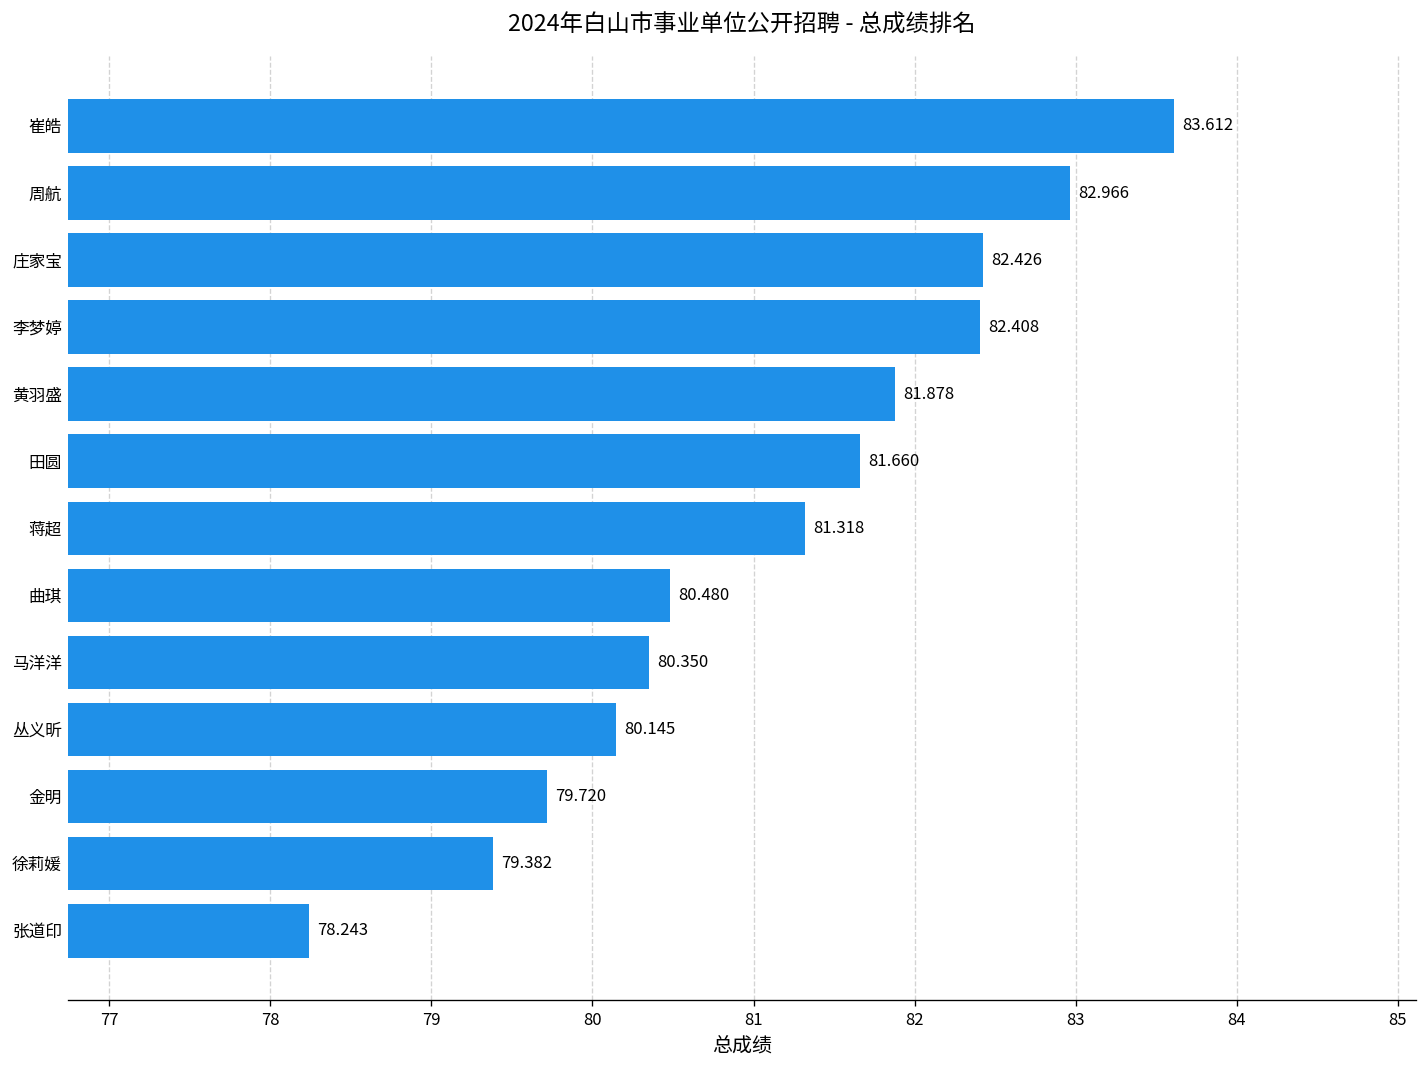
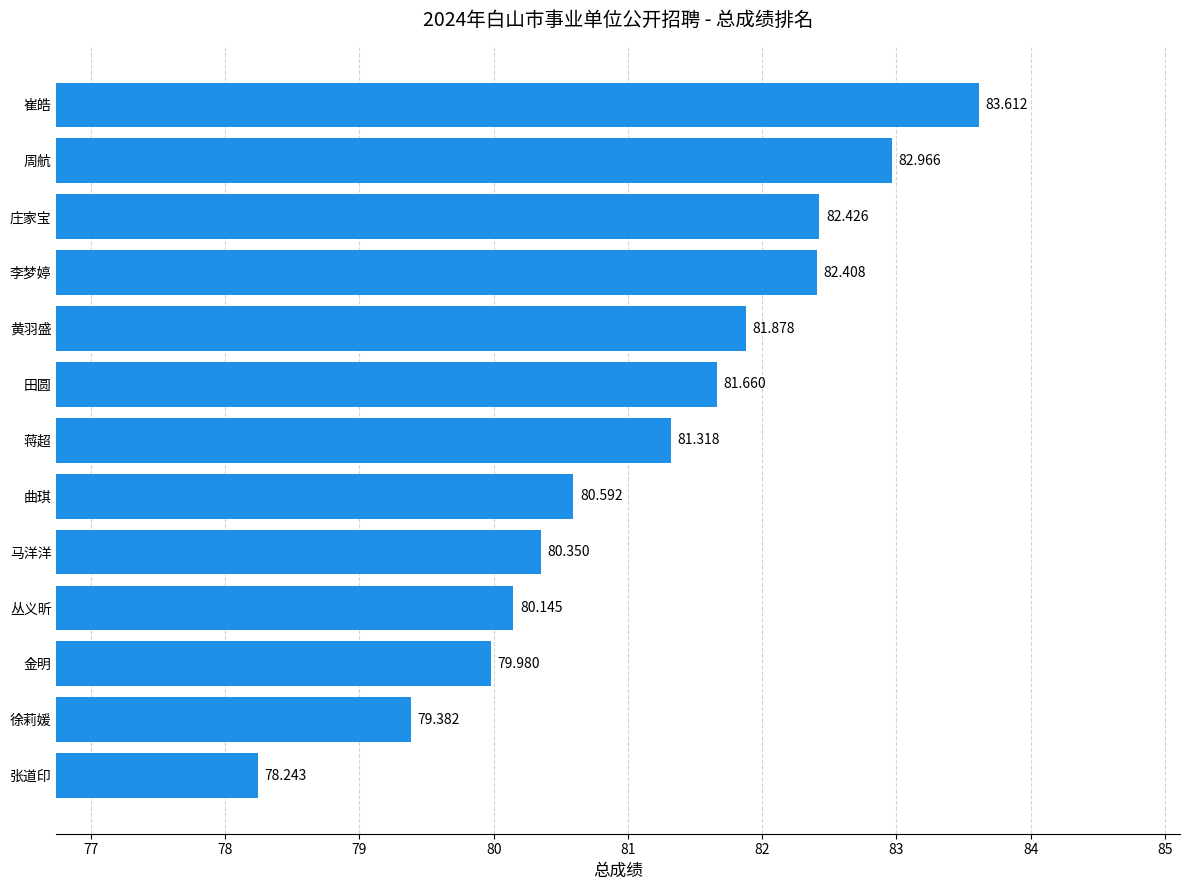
曲琪: 80.480 -> 80.592
金明: 79.720 -> 79.980
